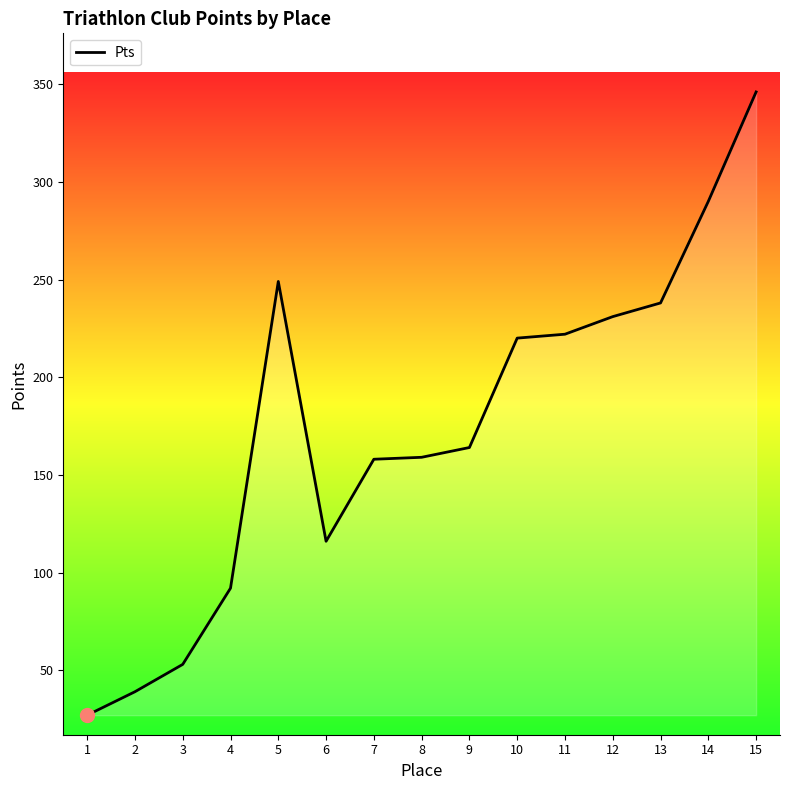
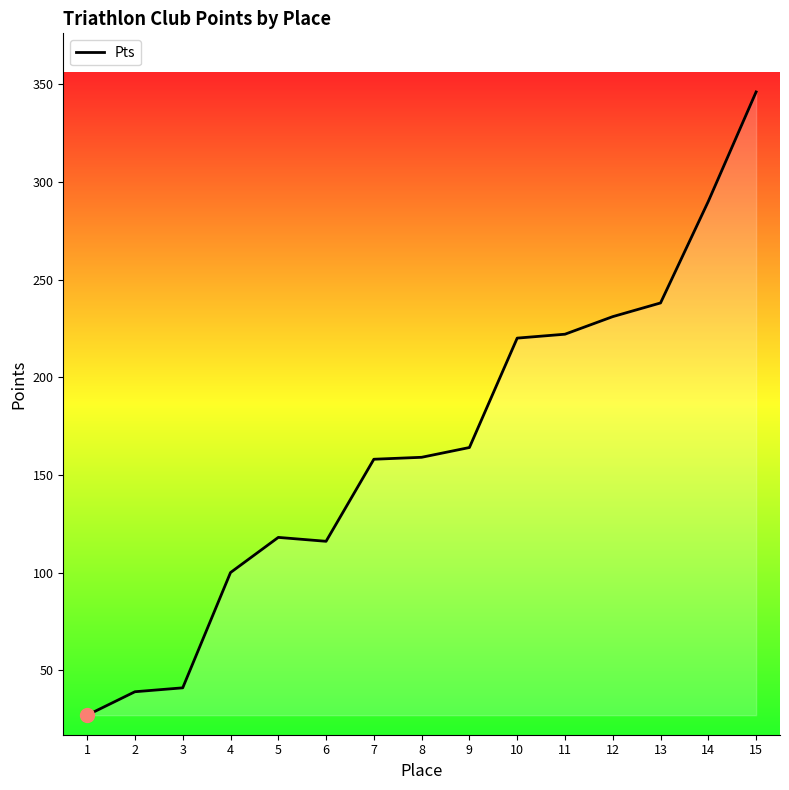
Pts, 3: 53 -> 41
Pts, 4: 92 -> 100
Pts, 5: 249 -> 118
